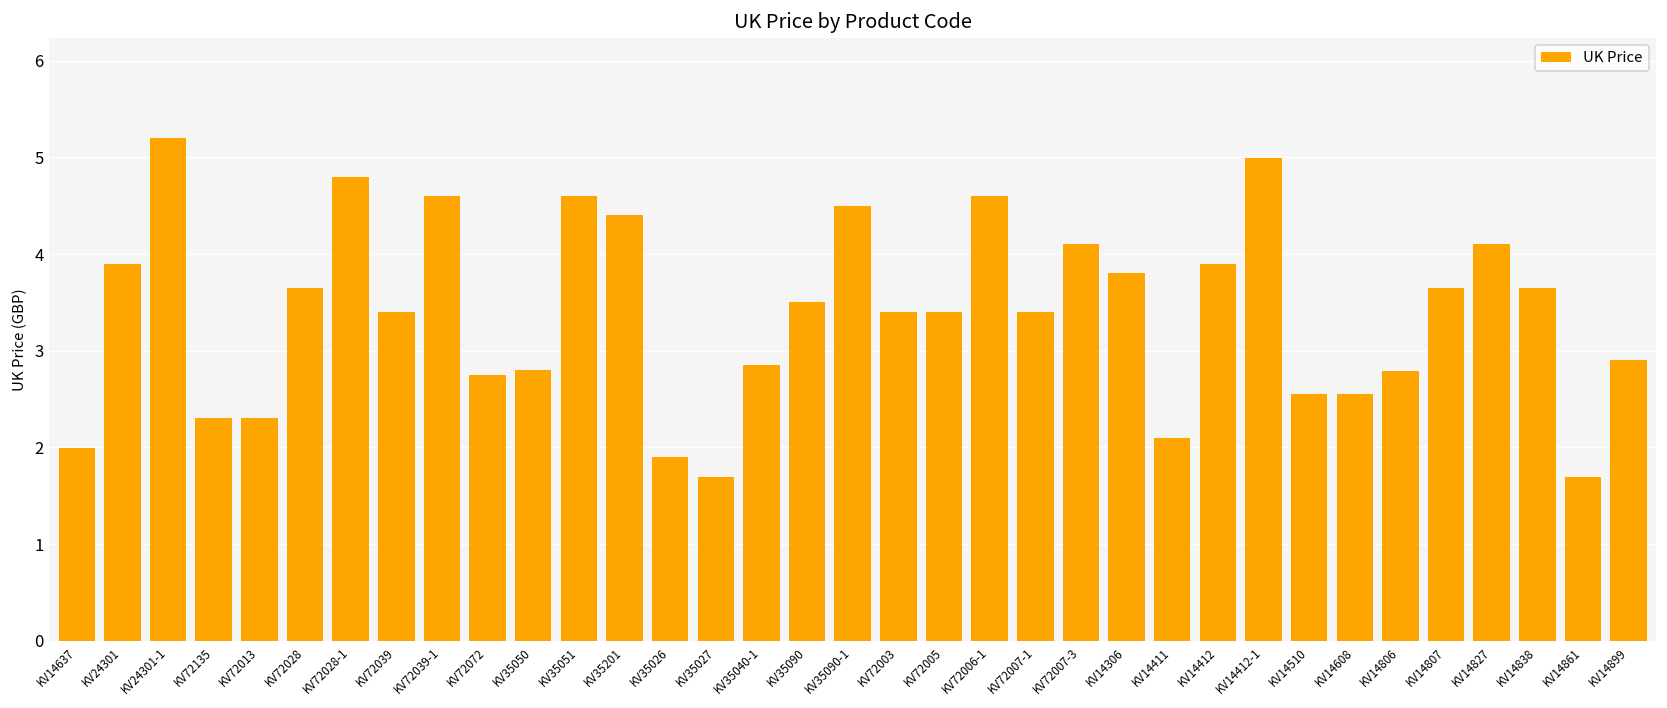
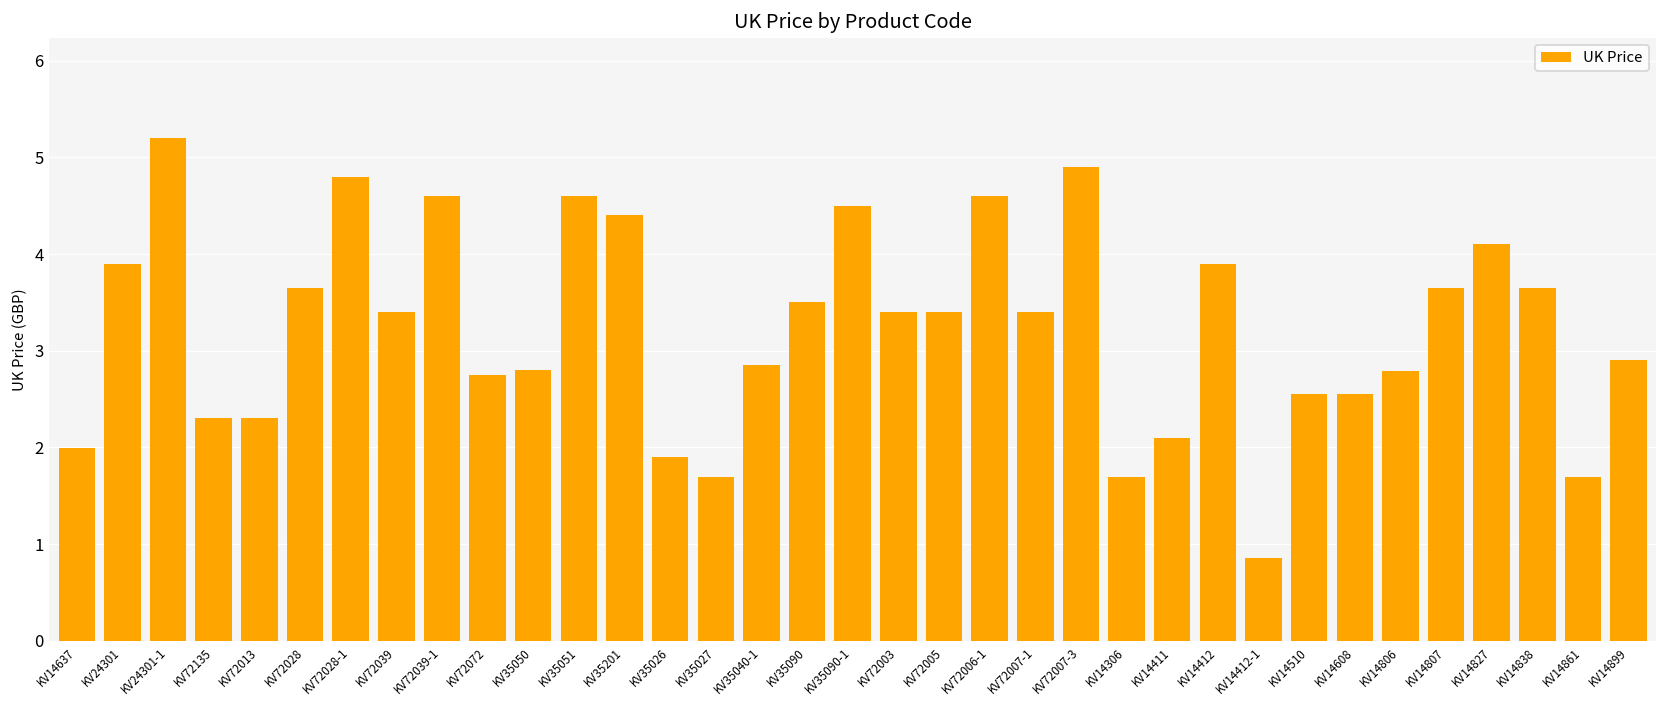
KV72007-3: 4.1 -> 4.9
KV14306: 3.8 -> 1.7
KV14412-1: 5.0 -> 0.9
